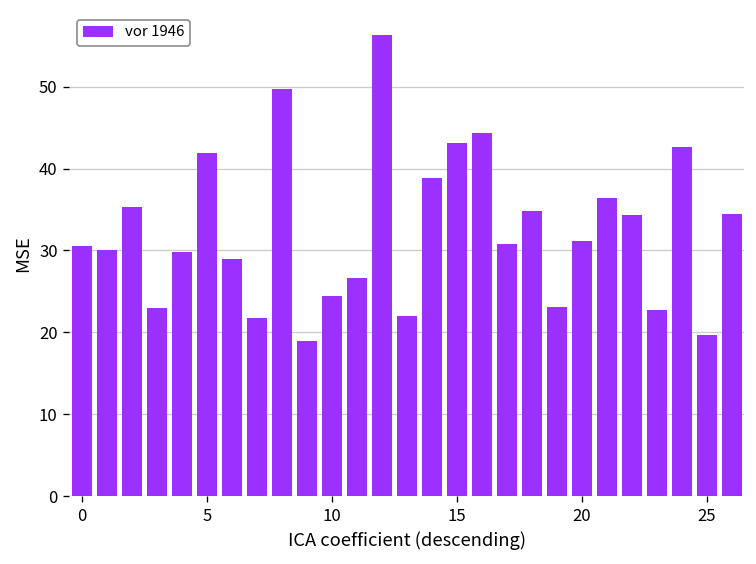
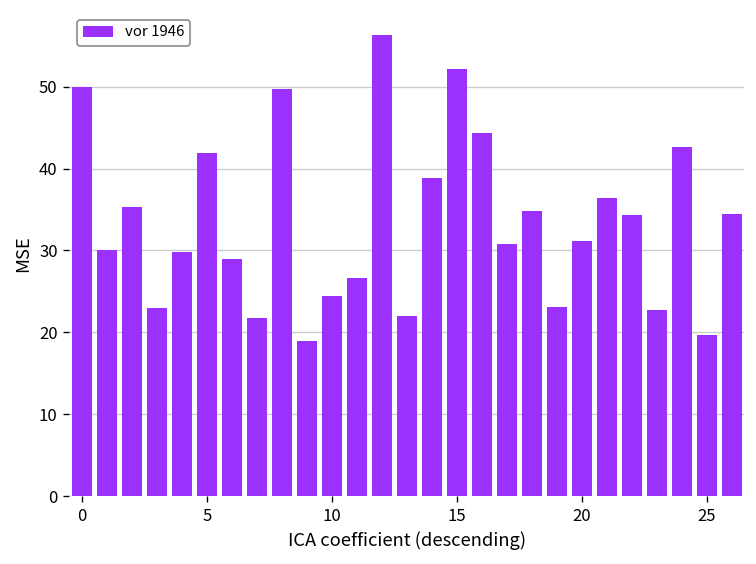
0: 31 -> 50
15: 43 -> 52
